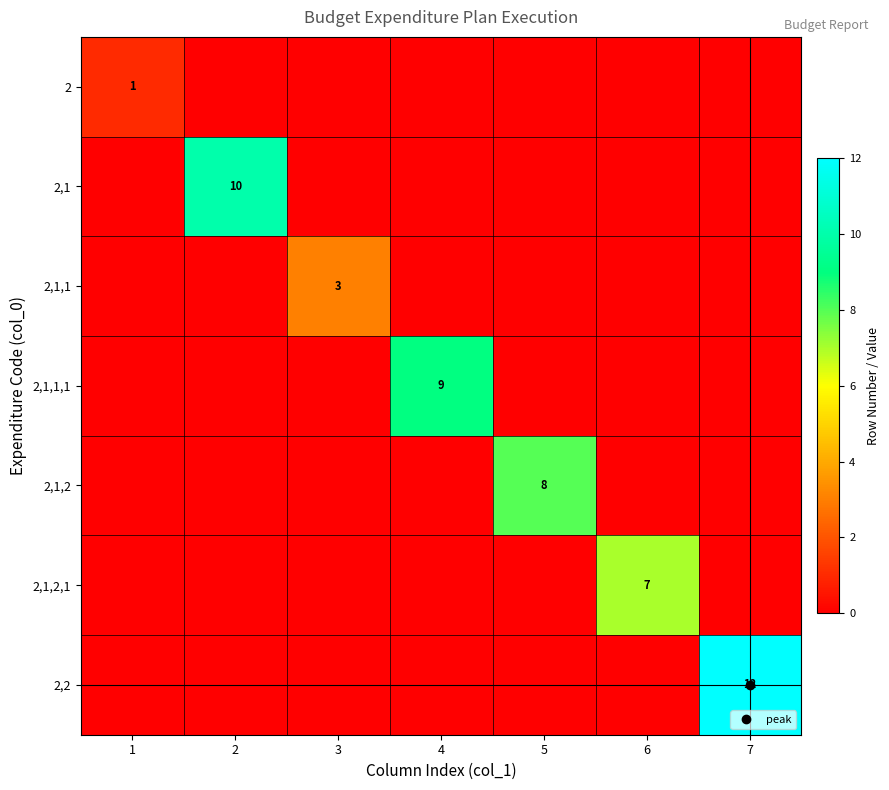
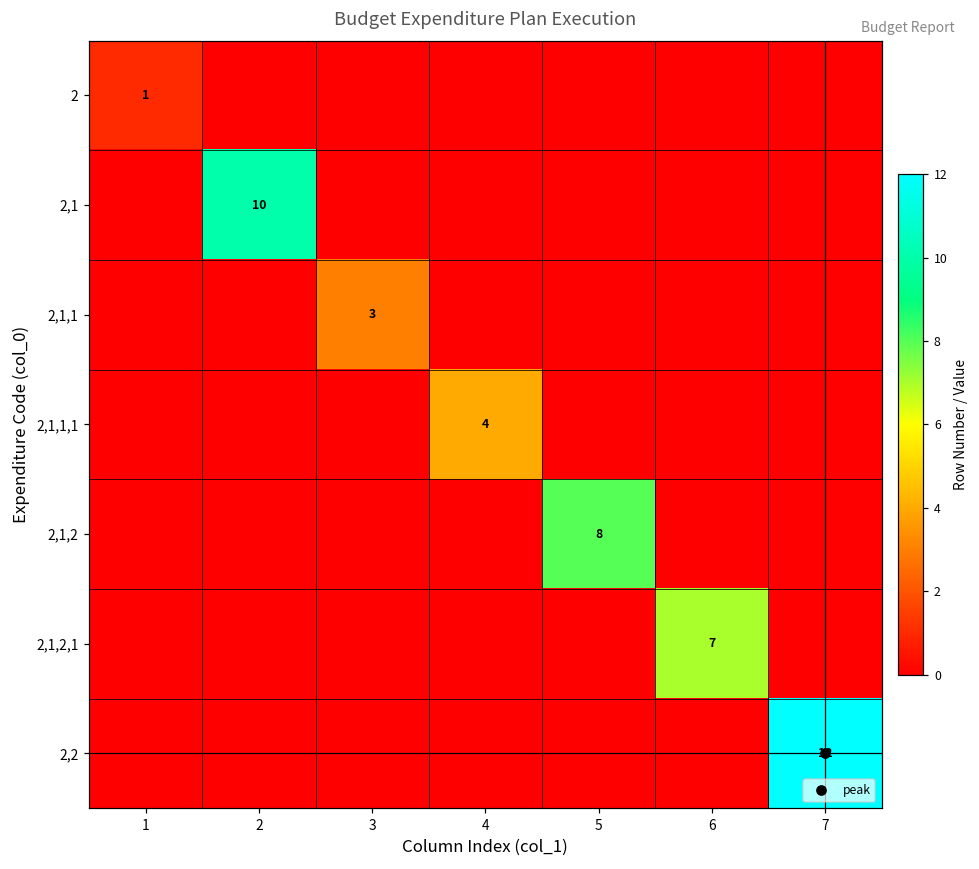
2,1,1,1, 4: 9 -> 4
